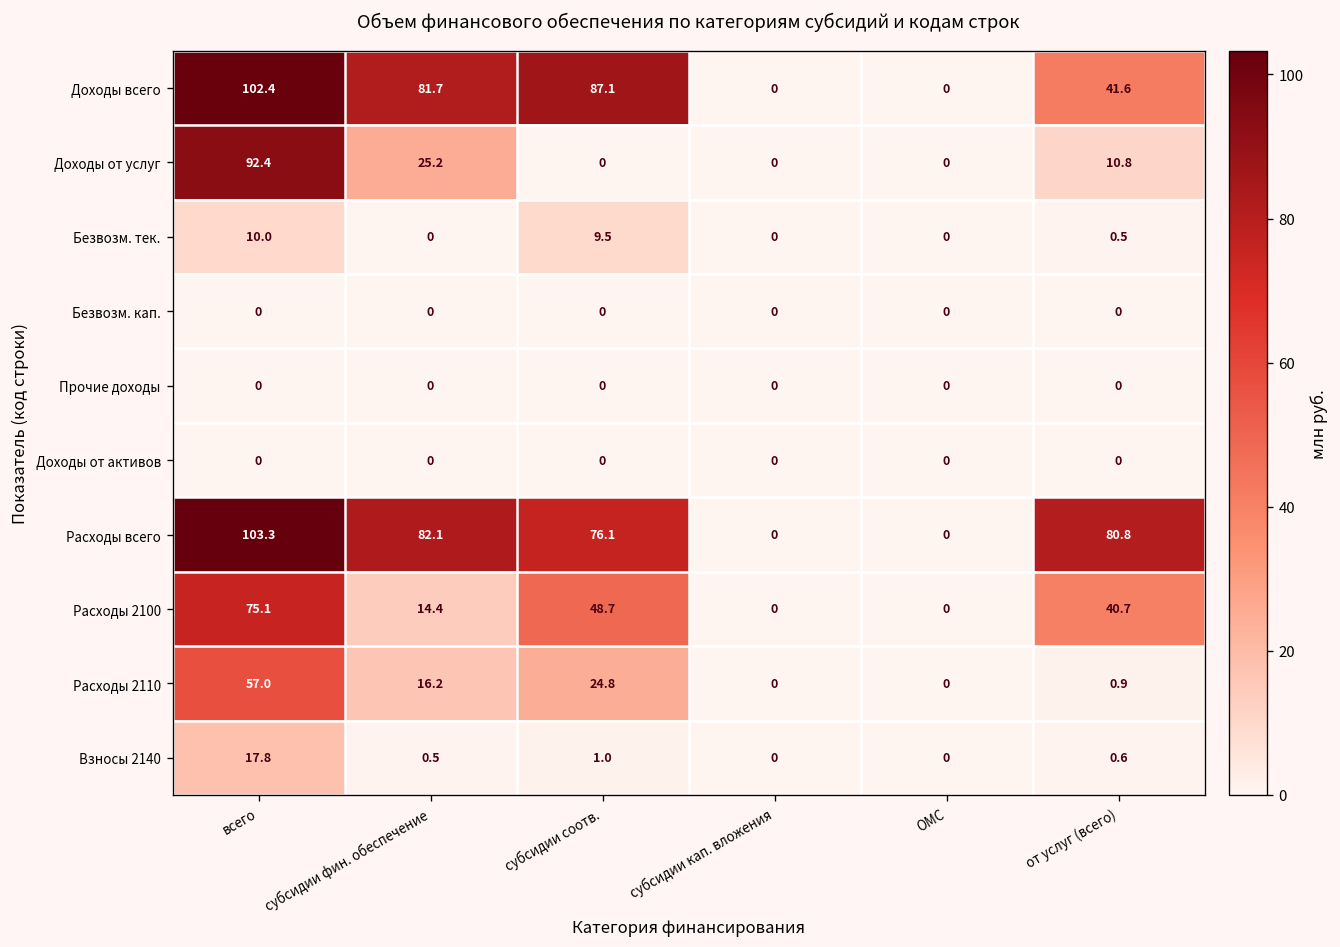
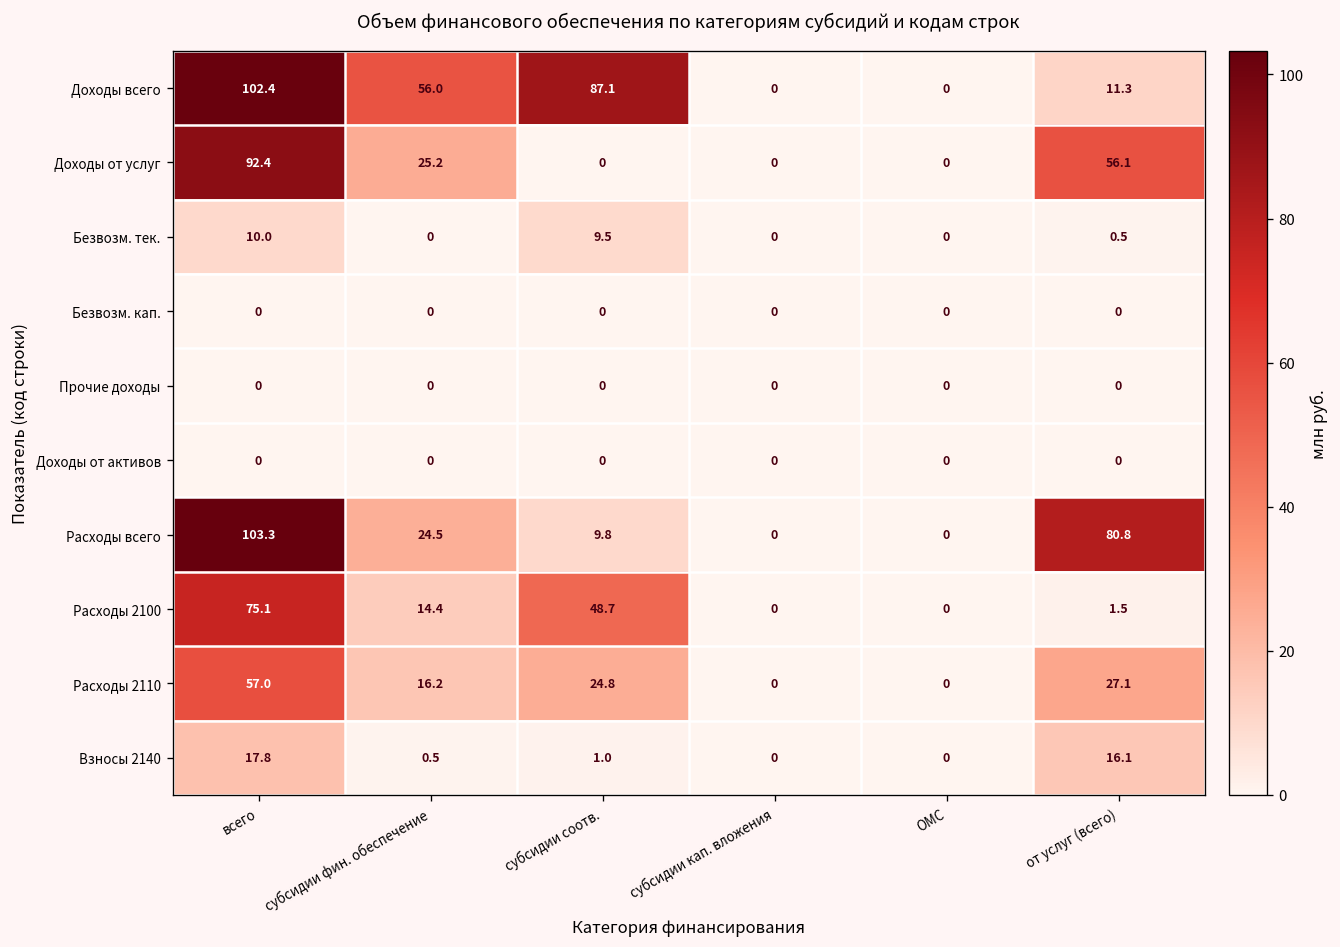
Доходы всего, субсидии фин. обеспечение: 81.7 -> 56.0
Доходы всего, от услуг (всего): 41.6 -> 11.3
Доходы от услуг, от услуг (всего): 10.8 -> 56.1
Расходы всего, субсидии фин. обеспечение: 82.1 -> 24.5
Расходы всего, субсидии соотв.: 76.1 -> 9.8
Расходы 2100, от услуг (всего): 40.7 -> 1.5
Расходы 2110, от услуг (всего): 0.9 -> 27.1
Взносы 2140, от услуг (всего): 0.6 -> 16.1
